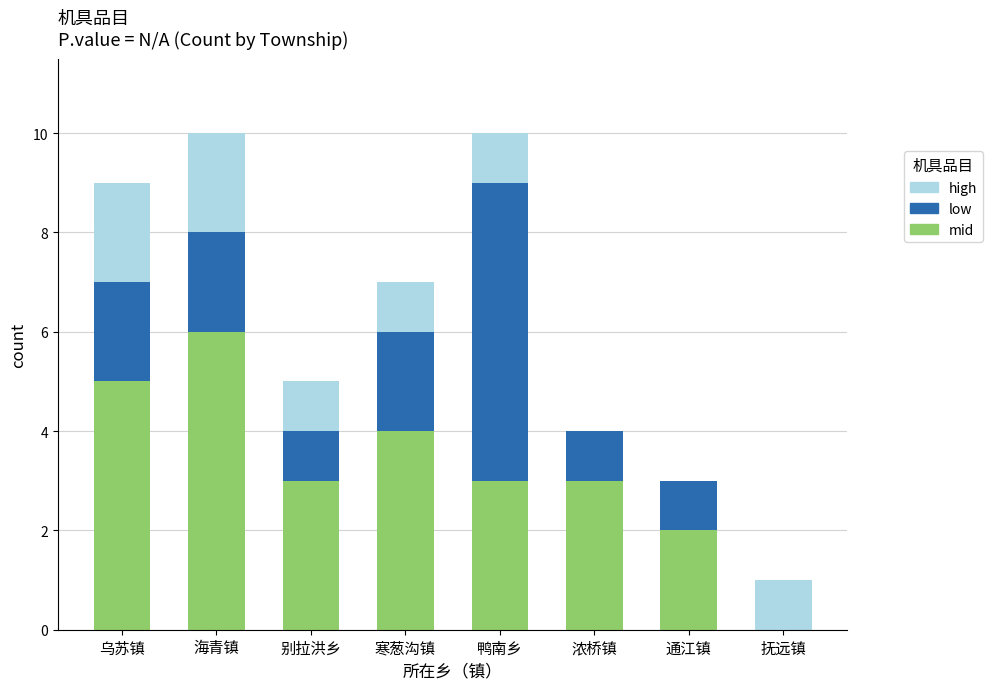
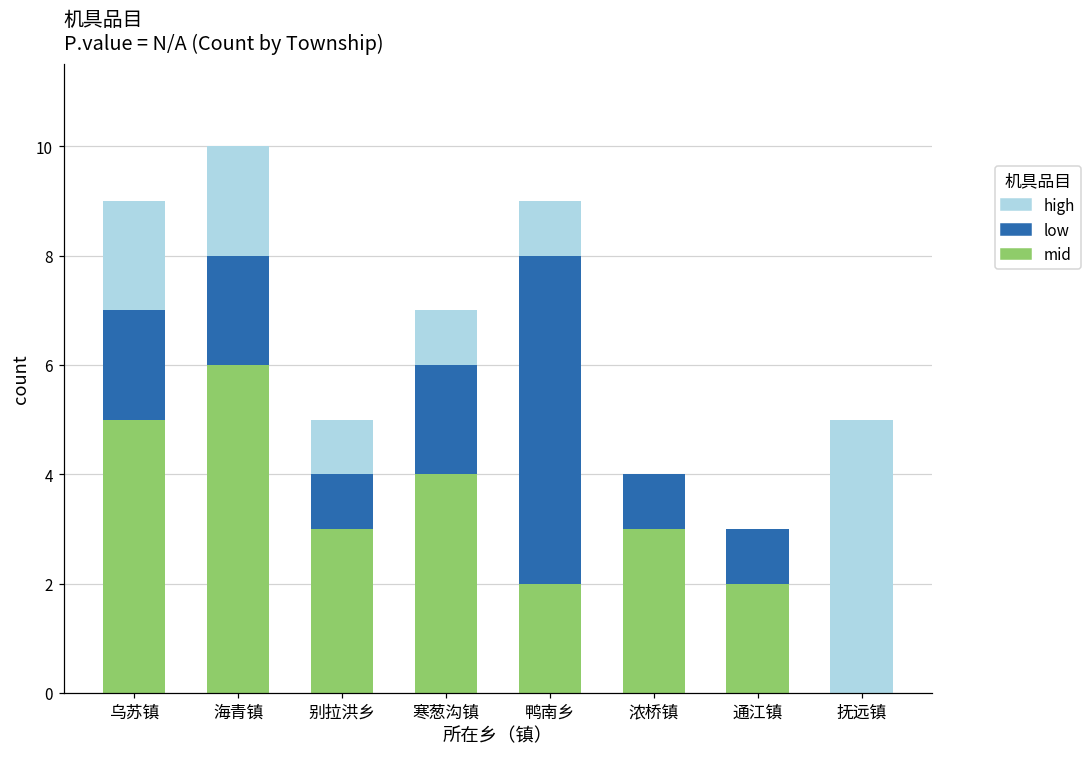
mid, 鸭南乡: 3 -> 2
high, 抚远镇: 1 -> 5
